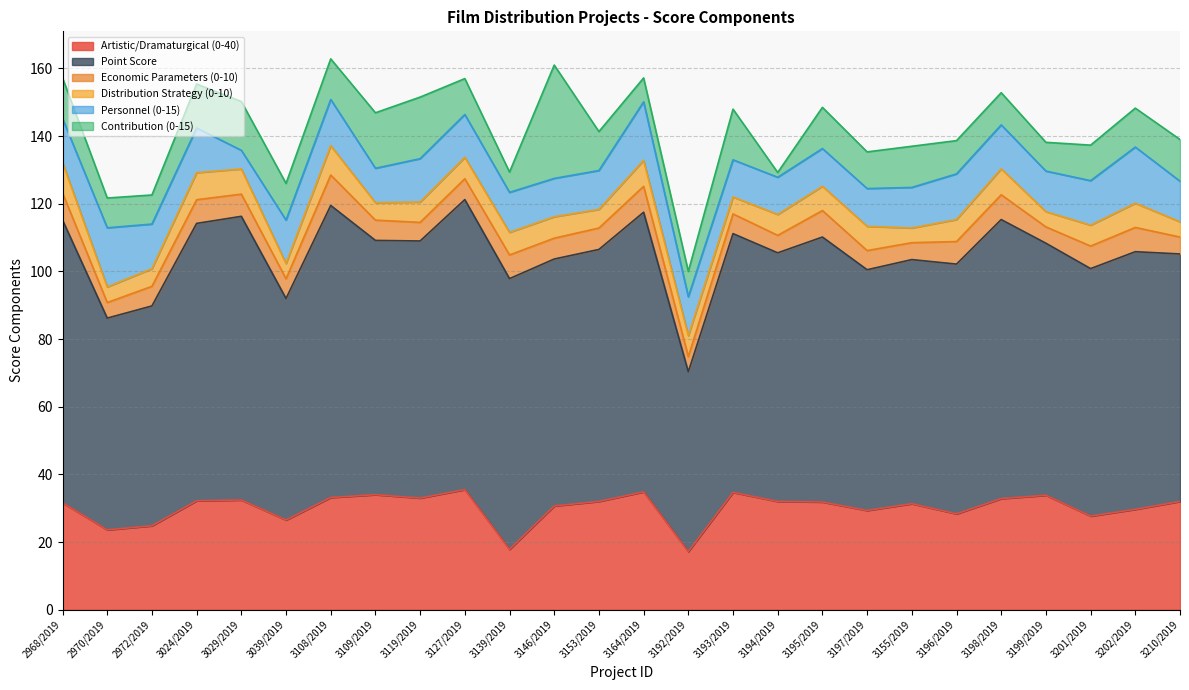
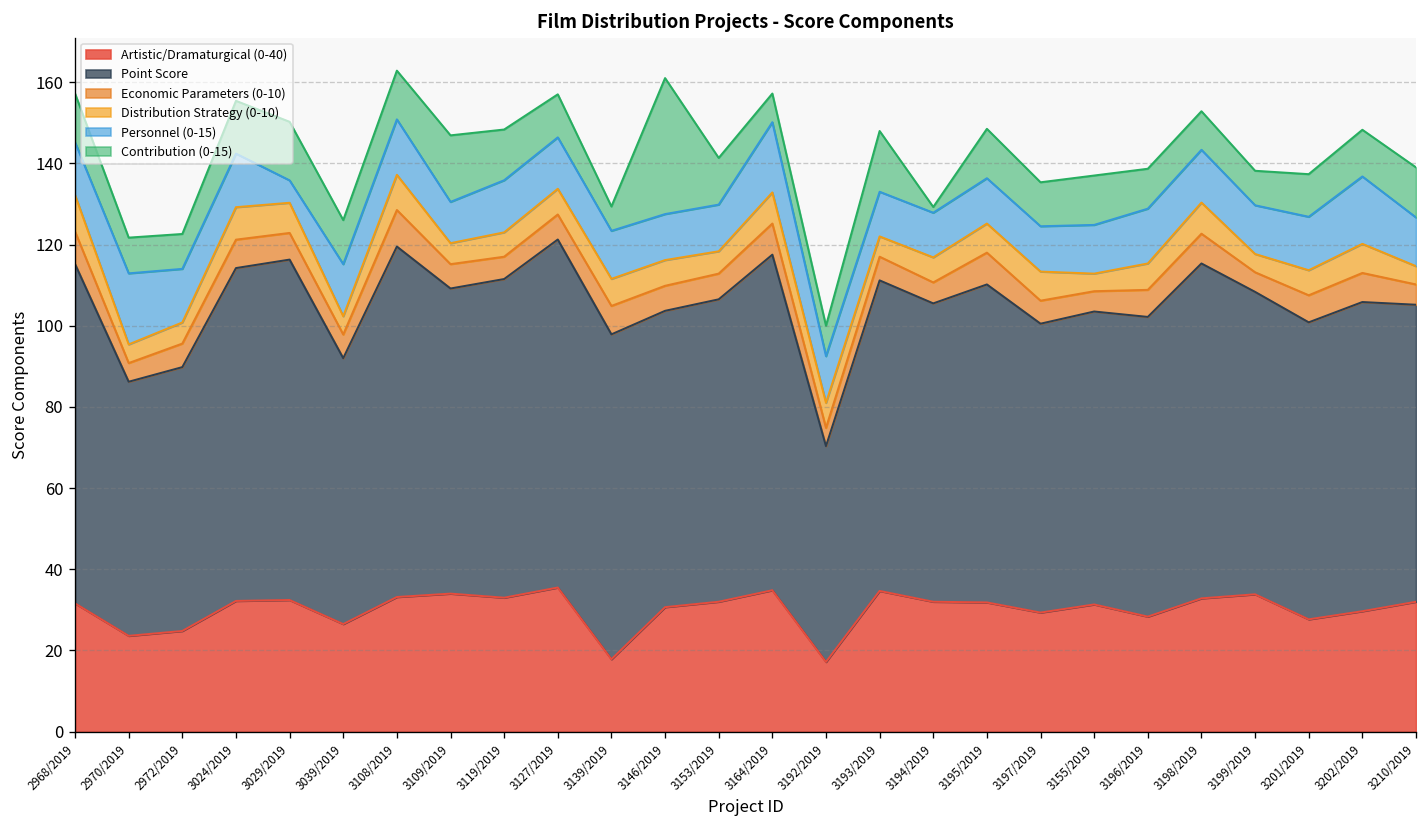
Point Score, 3119/2019: 76 -> 79
Contribution (0-15), 3119/2019: 18 -> 13
